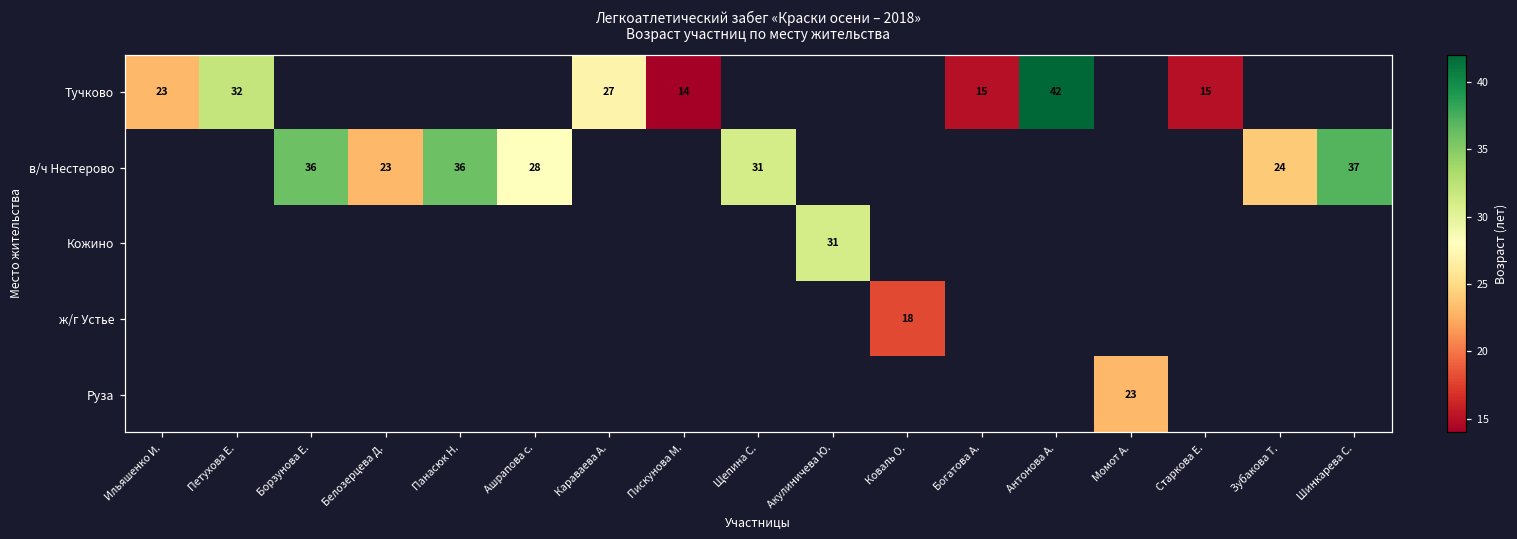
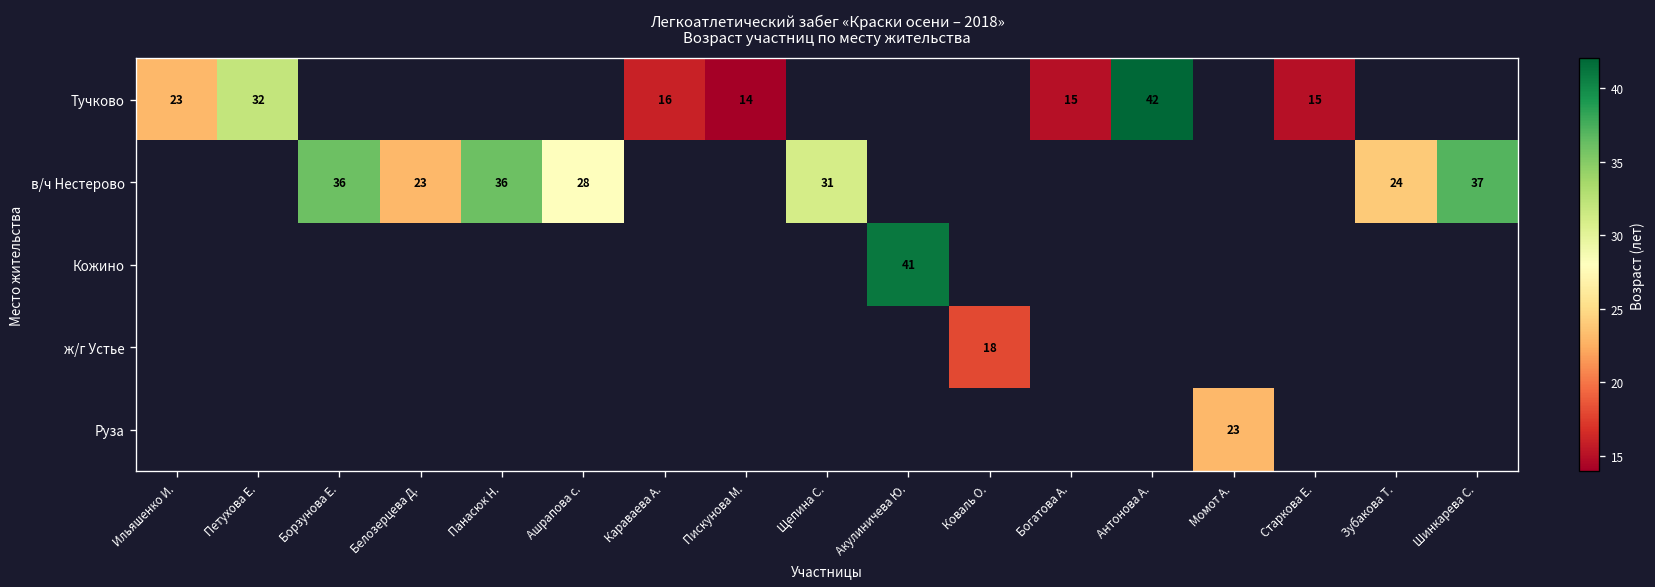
Тучково, Караваева А.: 27 -> 16
Кожино, Акулиничева Ю.: 31 -> 41
